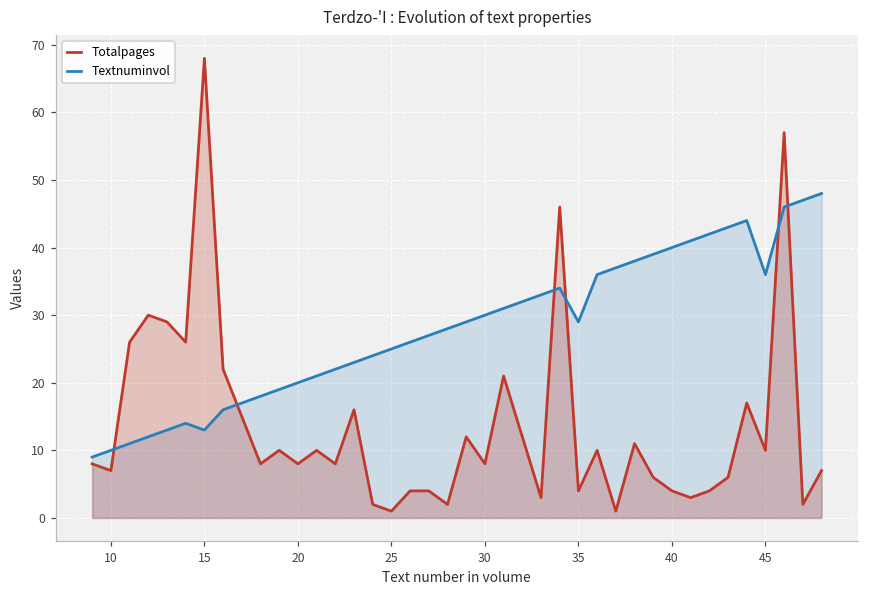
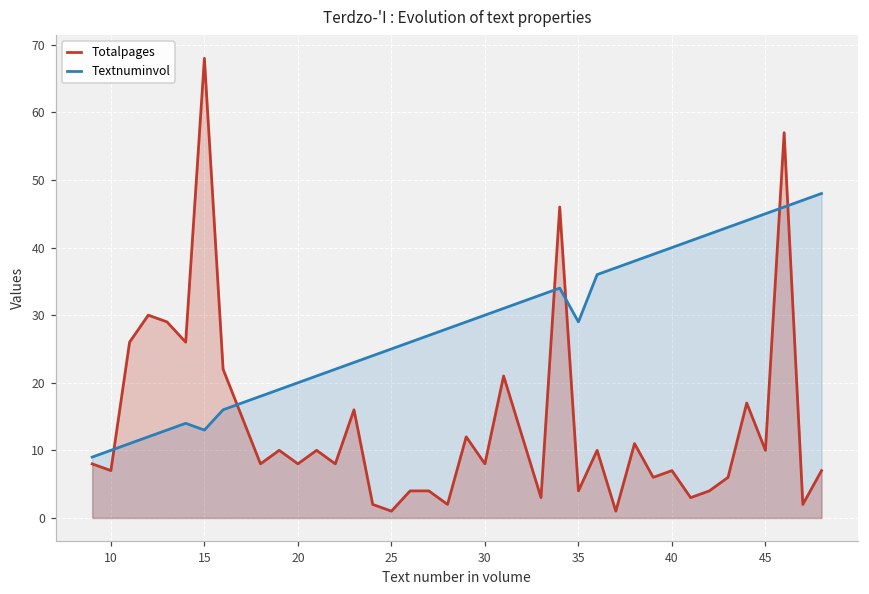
Totalpages, 40: 4 -> 7
Textnuminvol, 45: 36 -> 45
